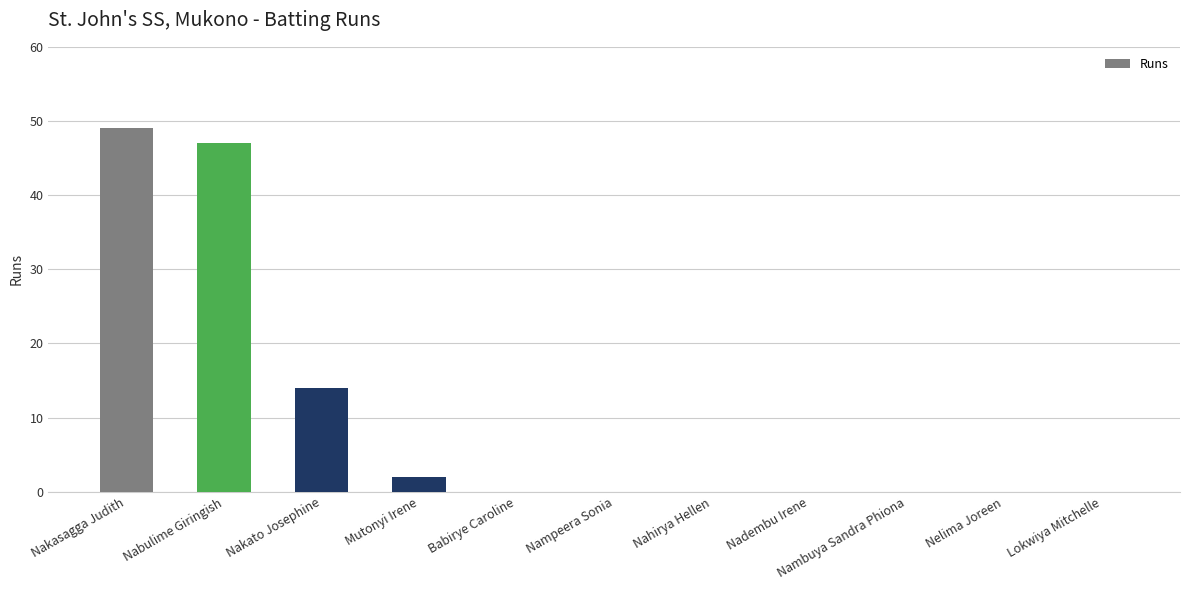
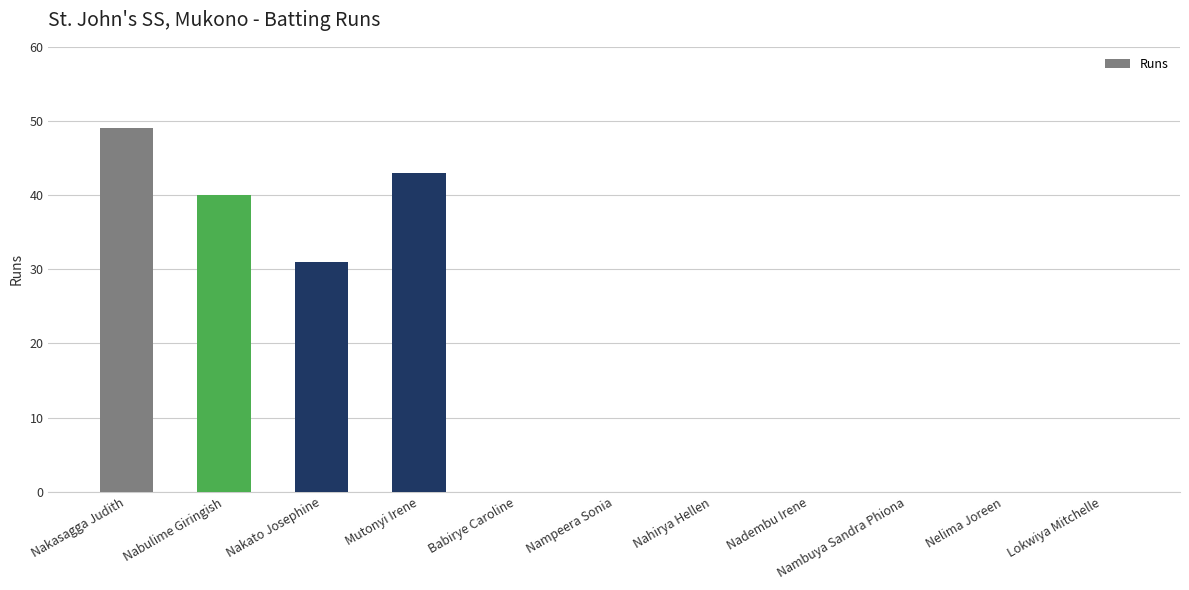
Nabulime Giringish: 47 -> 40
Nakato Josephine: 14 -> 31
Mutonyi Irene: 2 -> 43
